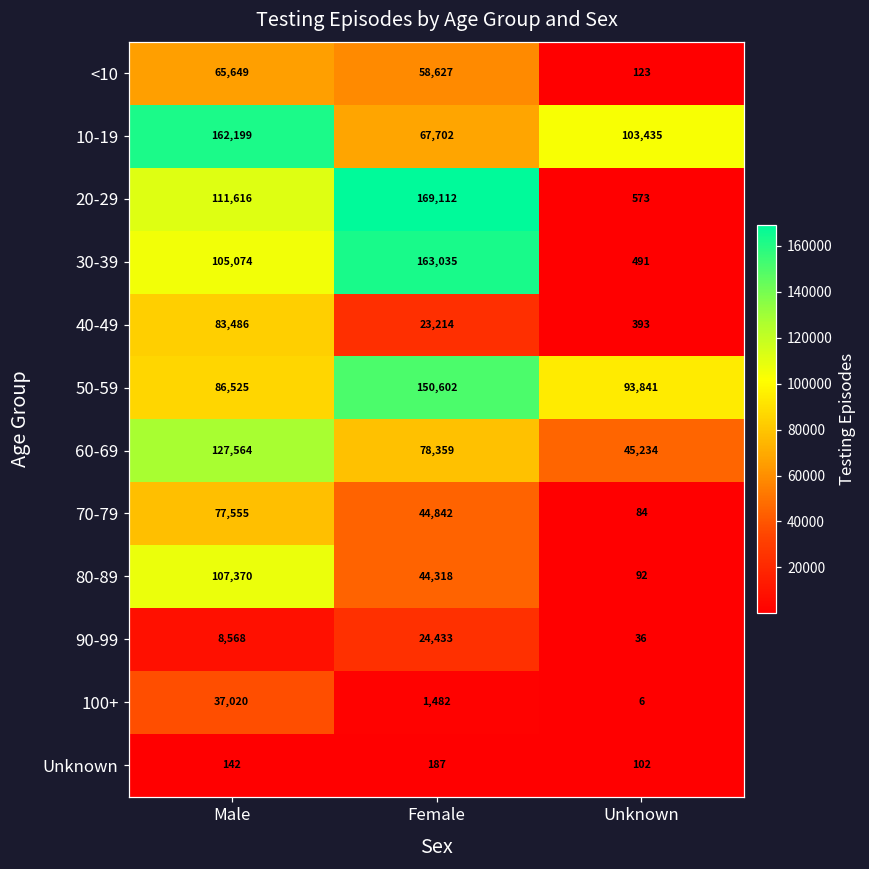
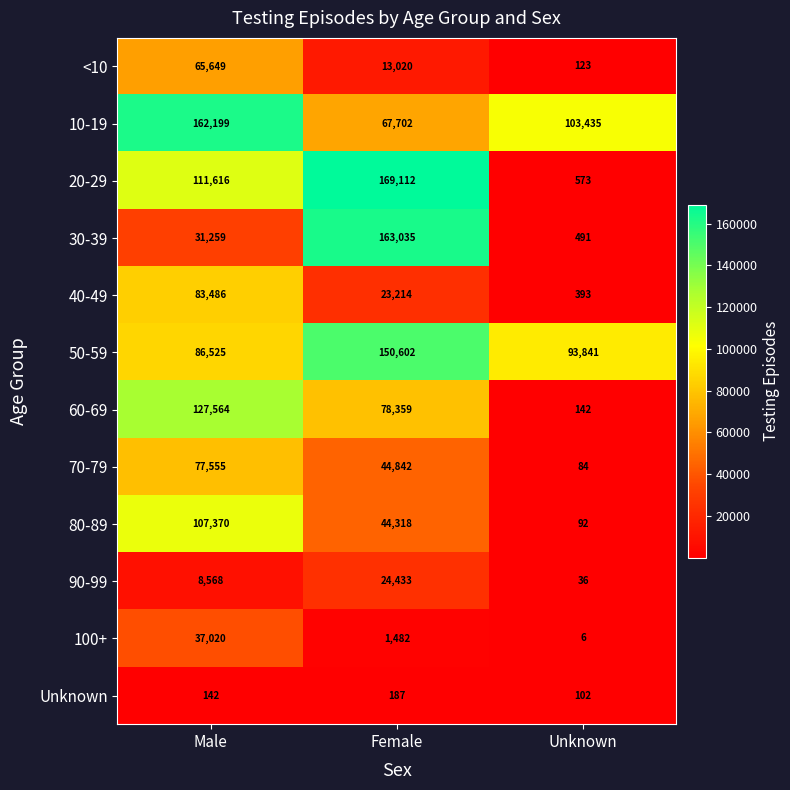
<10, Female: 58,627 -> 13,020
30-39, Male: 105,074 -> 31,259
60-69, Unknown: 45,234 -> 142
